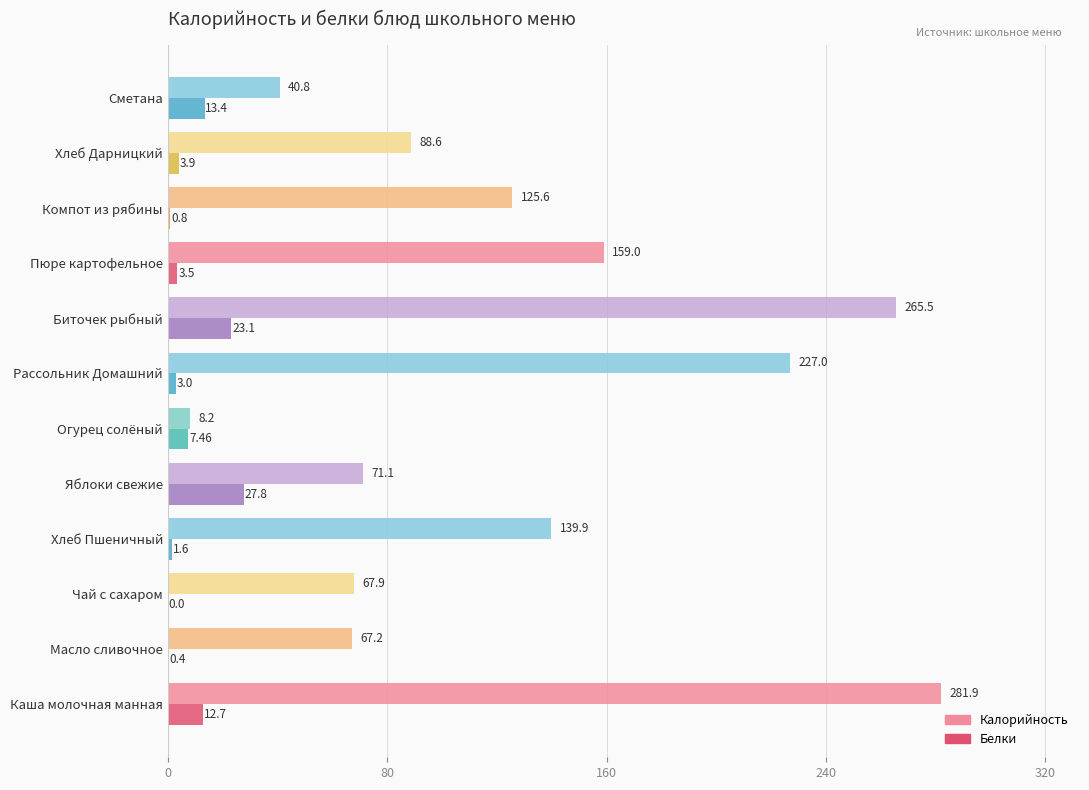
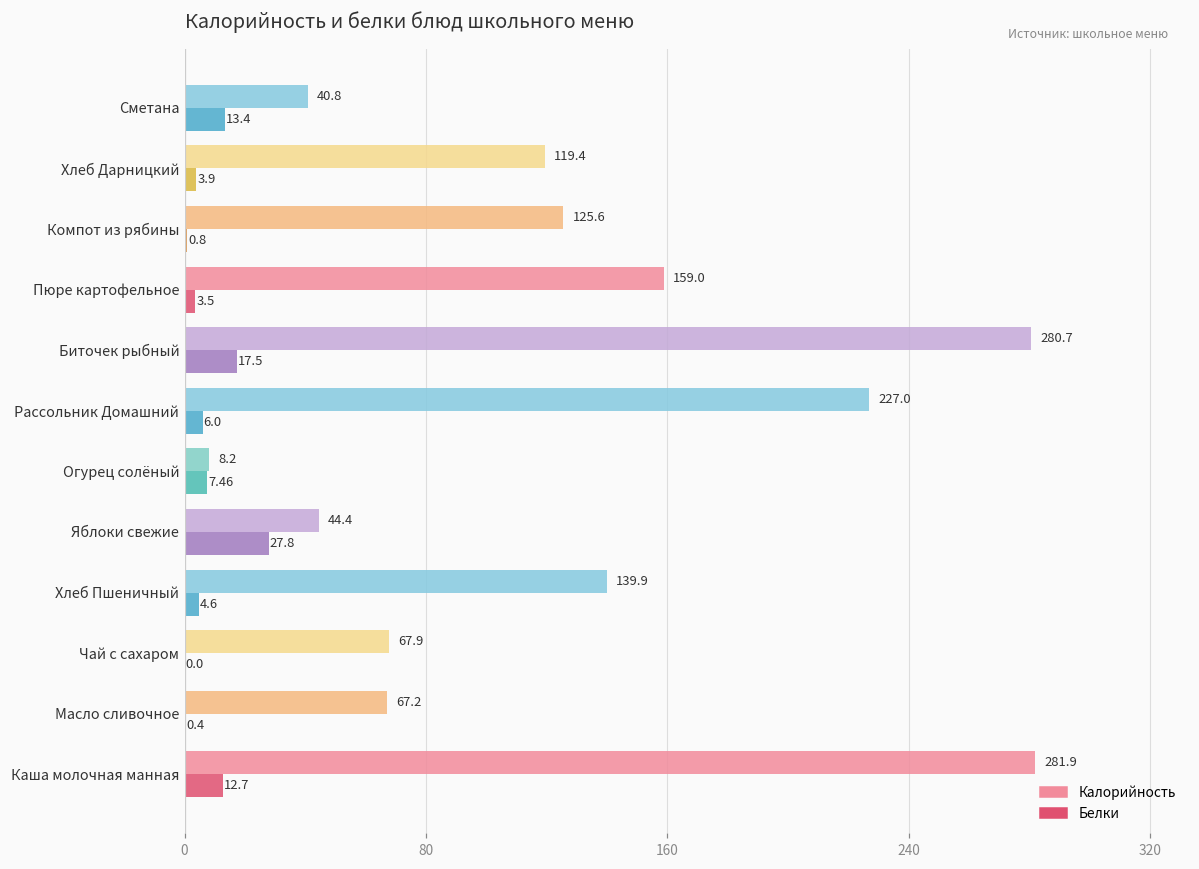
Калорийность, Хлеб Дарницкий: 88.6 -> 119.4
Калорийность, Биточек рыбный: 265.5 -> 280.7
Белки, Биточек рыбный: 23.1 -> 17.5
Белки, Рассольник Домашний: 3.0 -> 6.0
Калорийность, Яблоки свежие: 71.1 -> 44.4
Белки, Хлеб Пшеничный: 1.6 -> 4.6
